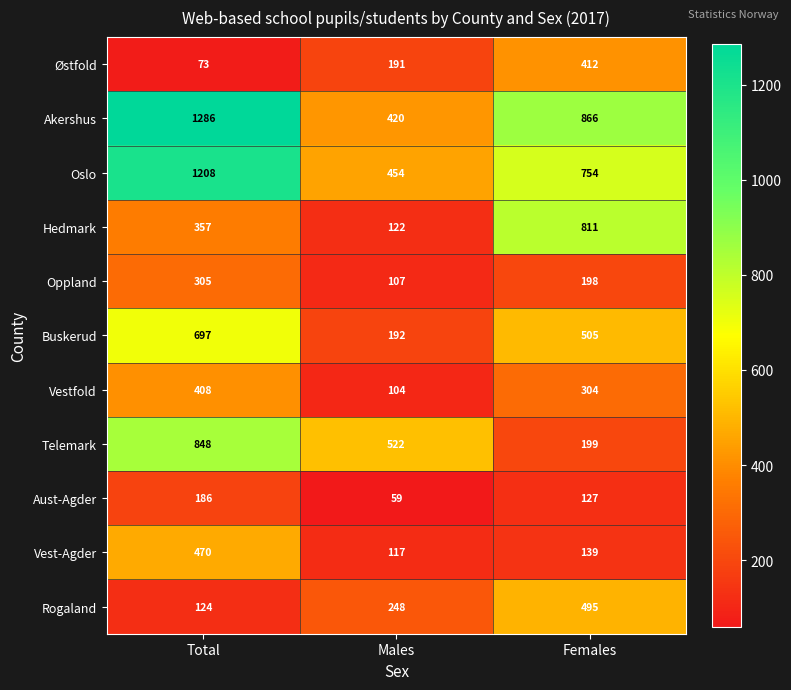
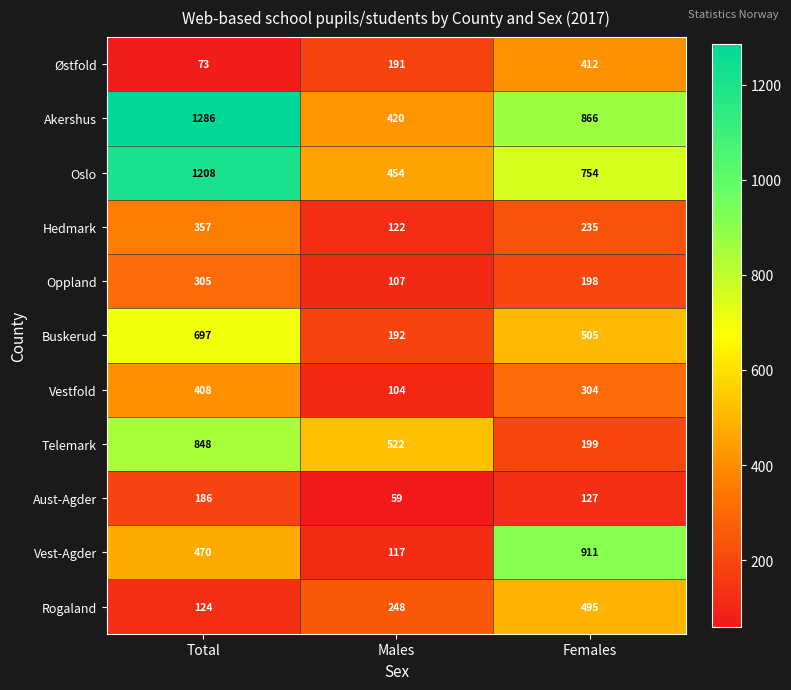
Hedmark, Females: 811 -> 235
Vest-Agder, Females: 139 -> 911
